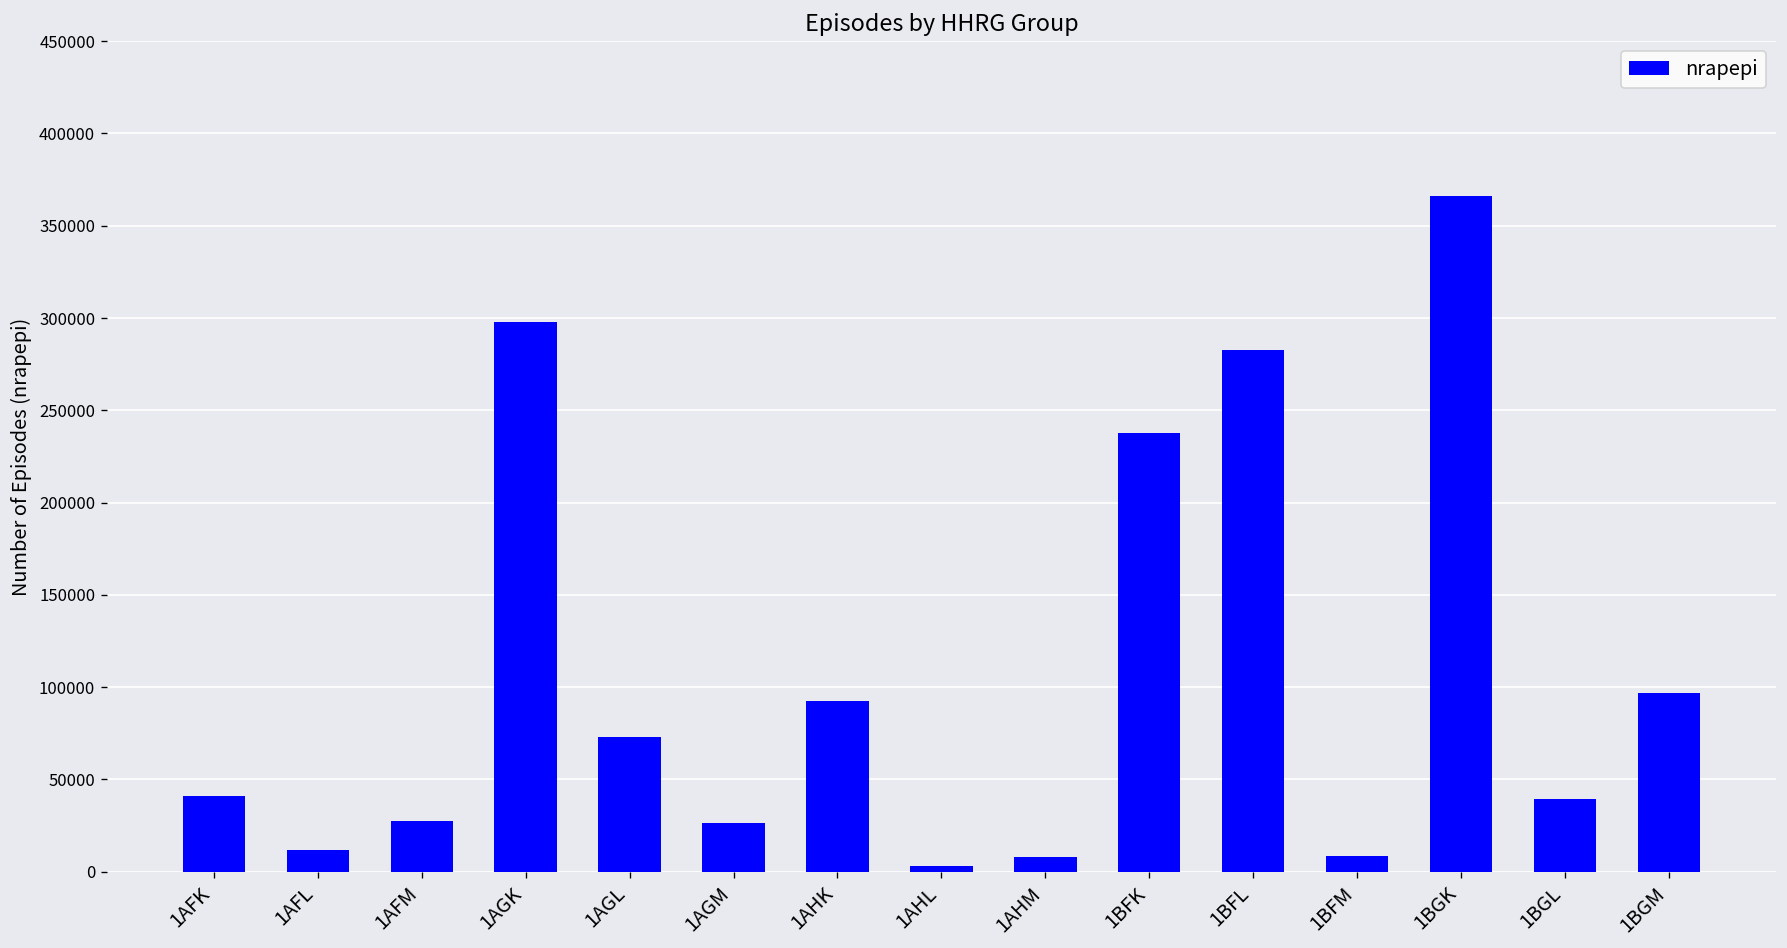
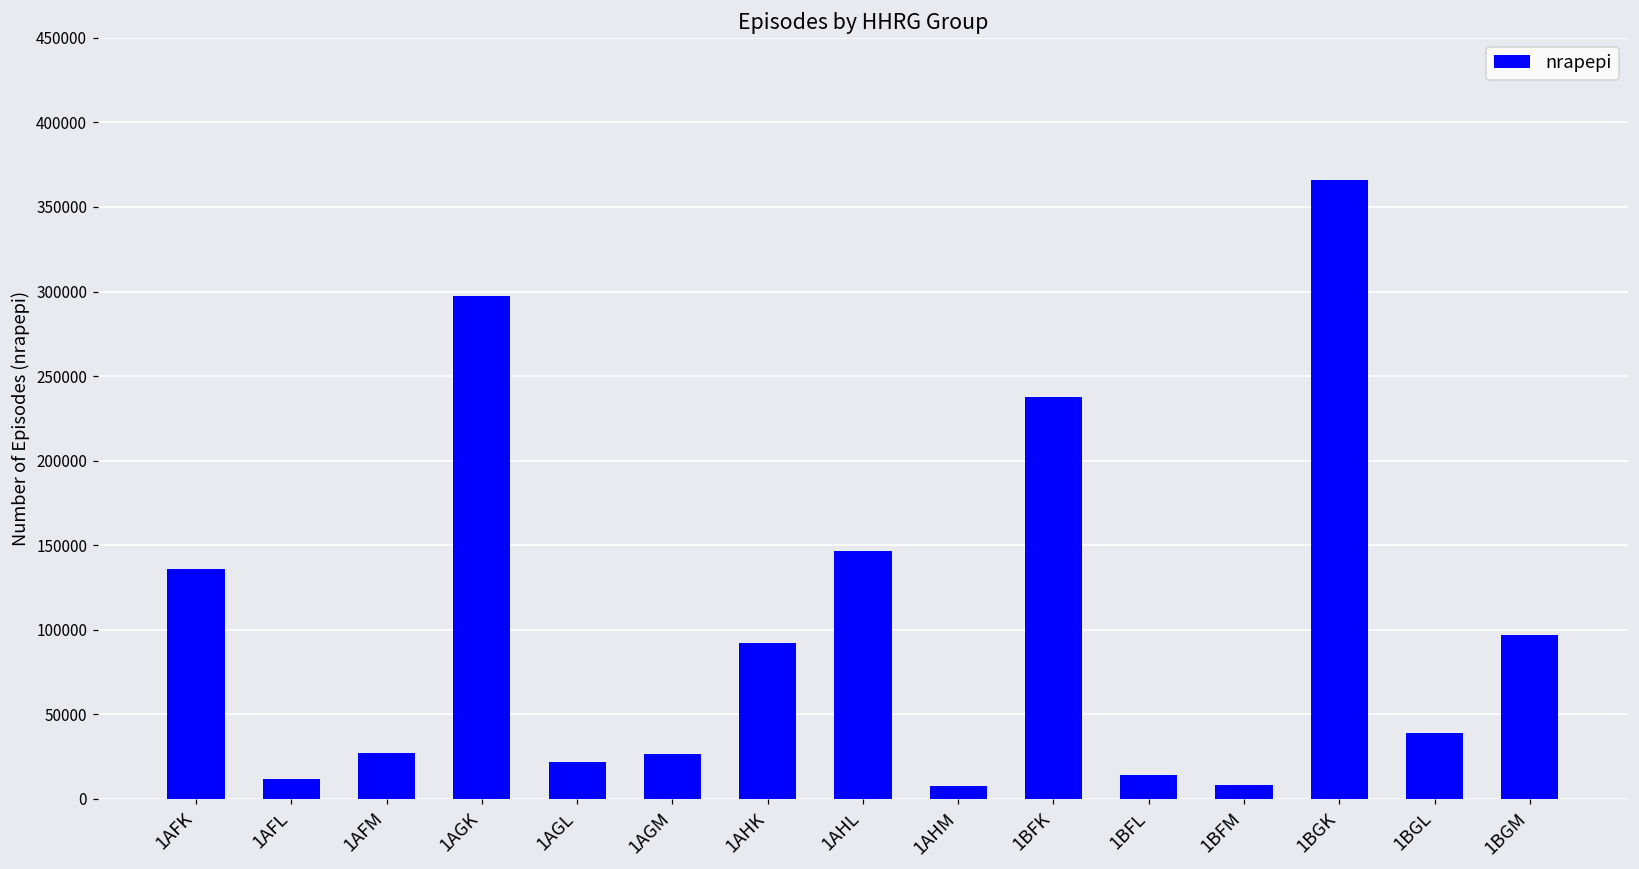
1AFK: 41000 -> 136000
1AGL: 73000 -> 22000
1AHL: 3000 -> 146000
1BFL: 282000 -> 14000
